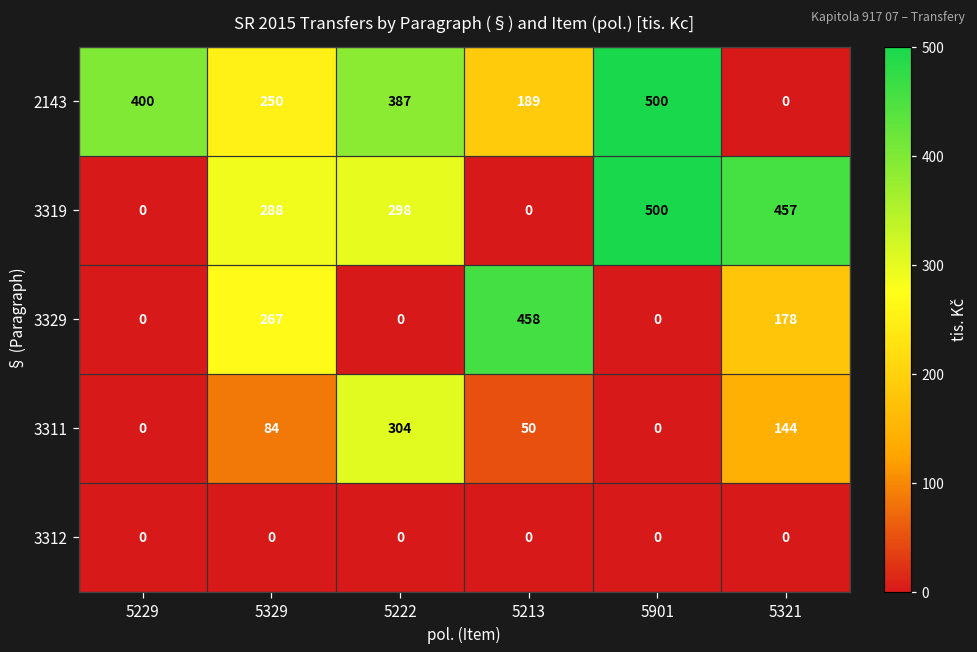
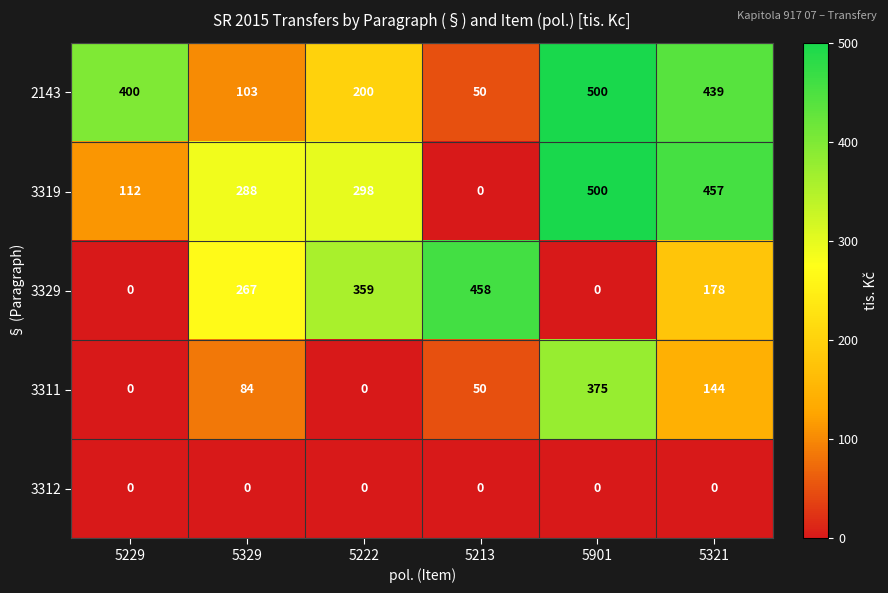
2143, 5329: 250 -> 103
2143, 5222: 387 -> 200
2143, 5213: 189 -> 50
2143, 5321: 0 -> 439
3319, 5229: 0 -> 112
3329, 5222: 0 -> 359
3311, 5222: 304 -> 0
3311, 5901: 0 -> 375
